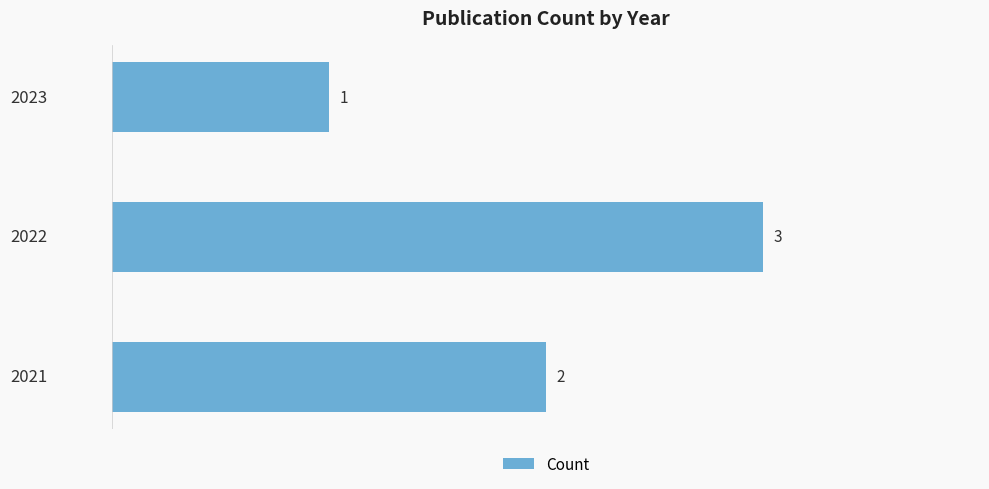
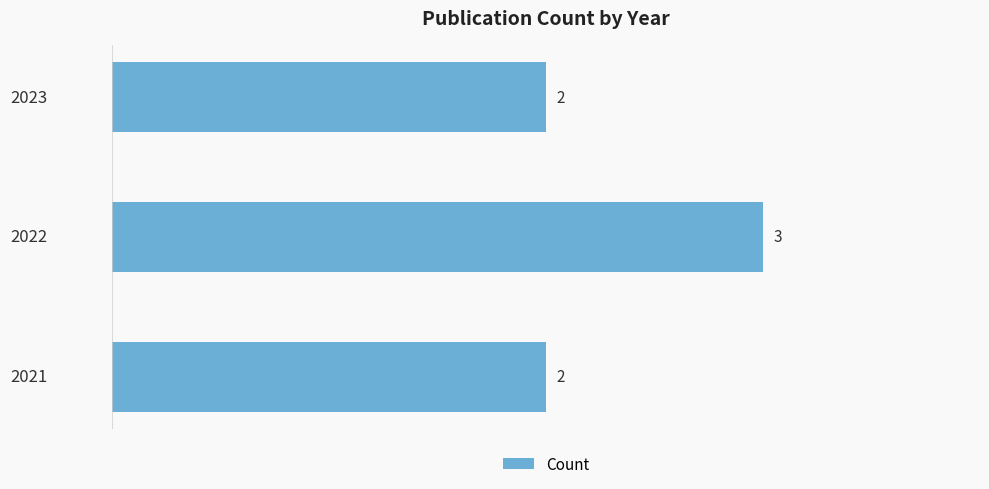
2023: 1 -> 2
